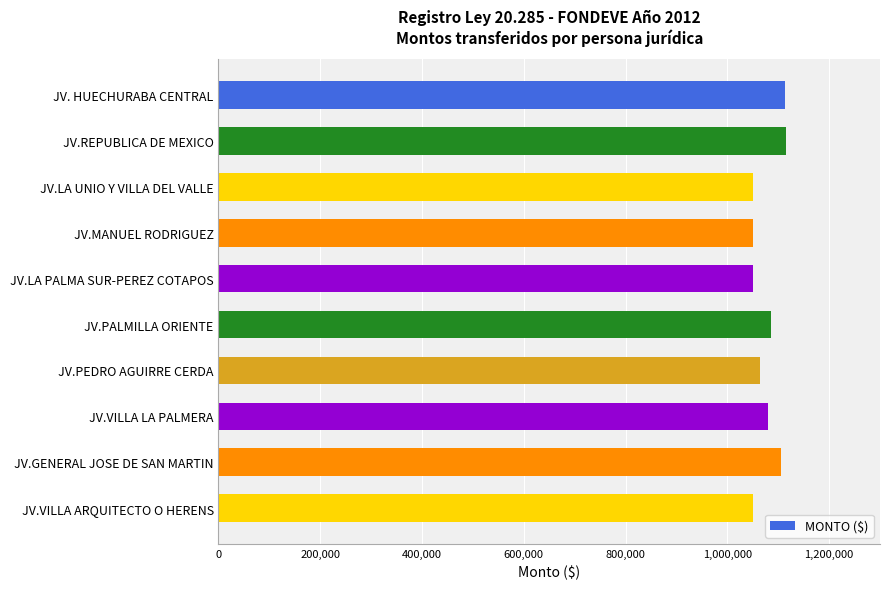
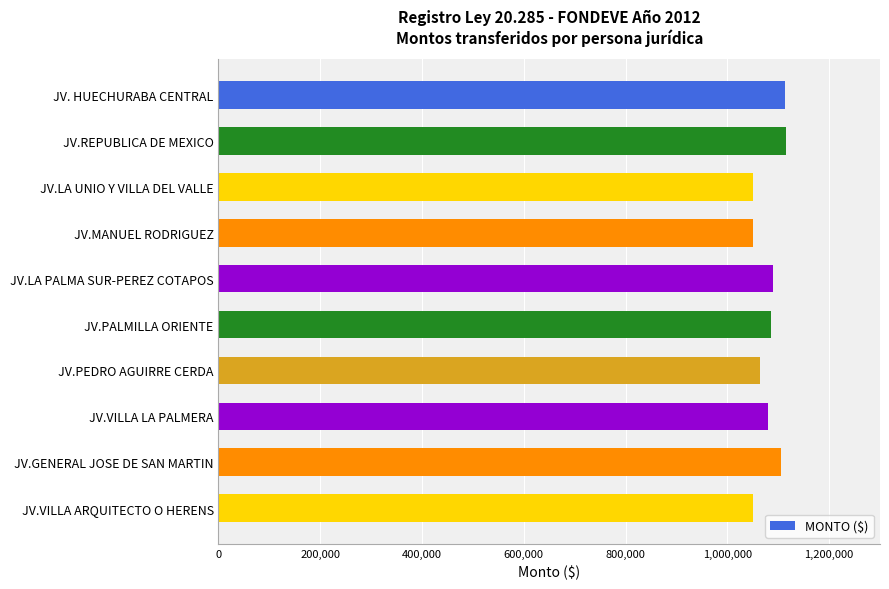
JV.LA PALMA SUR-PEREZ COTAPOS: 1,050,000 -> 1,090,000
